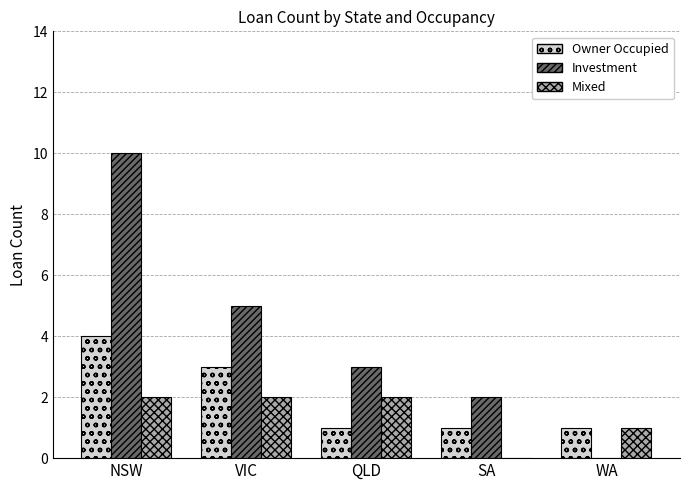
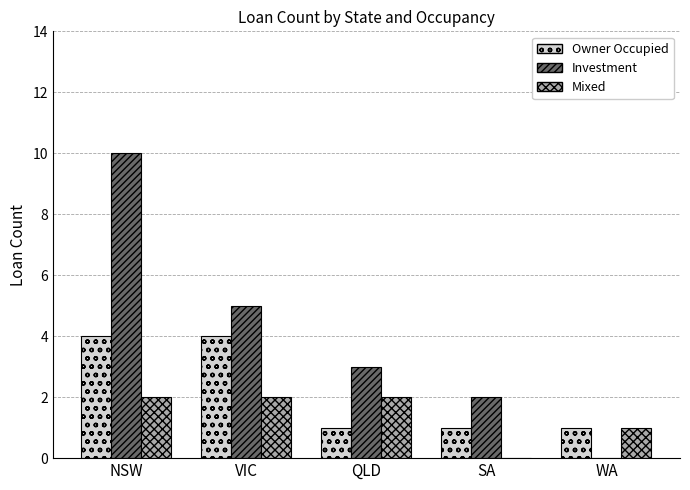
Owner Occupied, VIC: 3 -> 4
